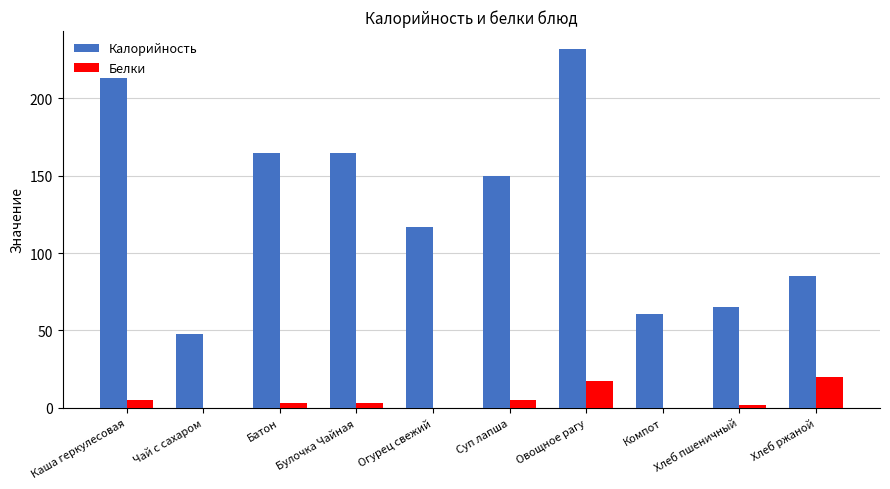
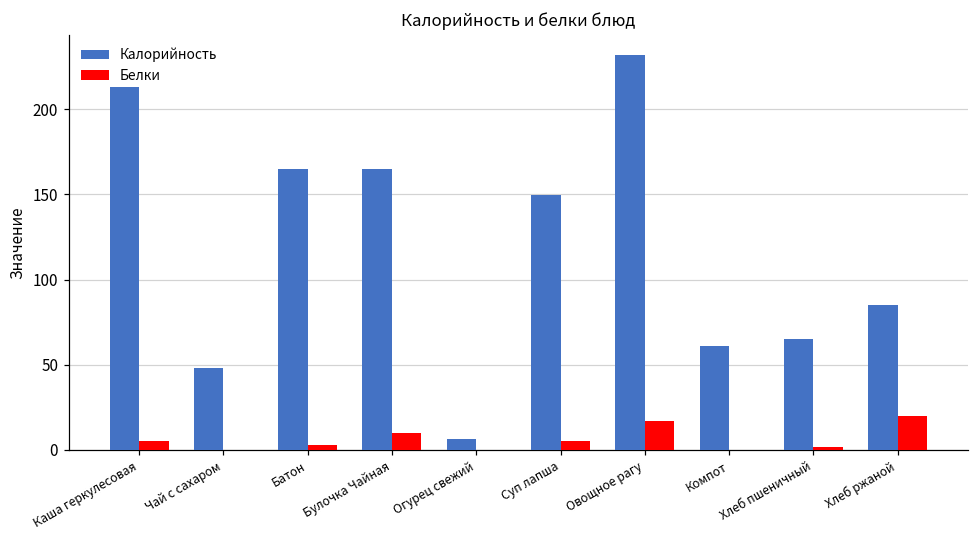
Белки, Булочка Чайная: 3 -> 10
Калорийность, Огурец свежий: 117 -> 6
